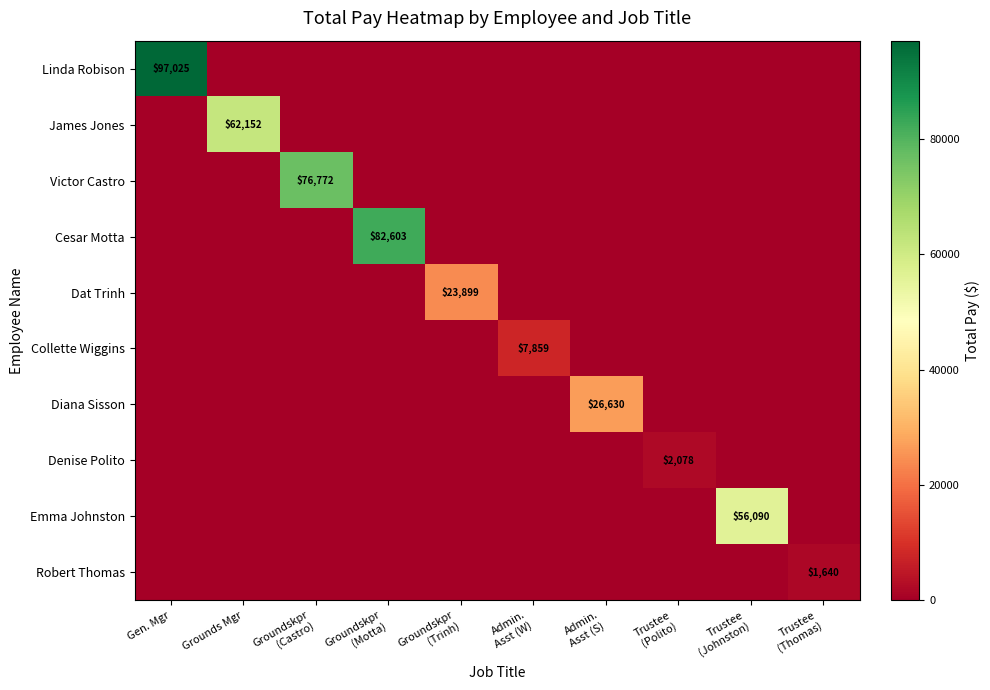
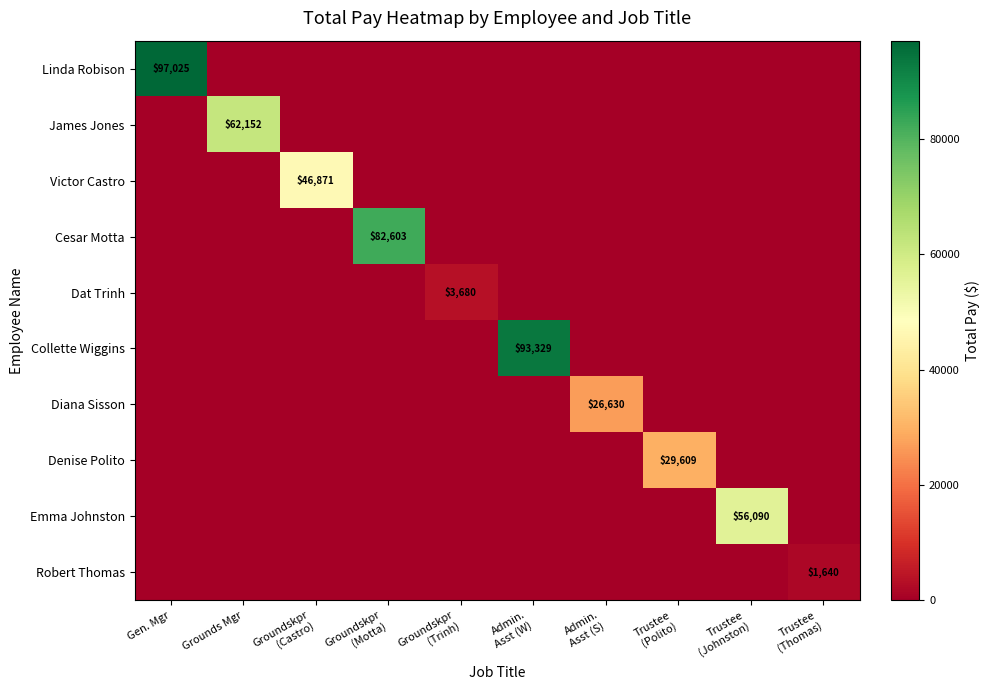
Victor Castro, Groundskpr (Castro): $76,772 -> $46,871
Dat Trinh, Groundskpr (Trinh): $23,899 -> $3,680
Collette Wiggins, Admin. Asst (W): $7,859 -> $93,329
Denise Polito, Trustee (Polito): $2,078 -> $29,609
